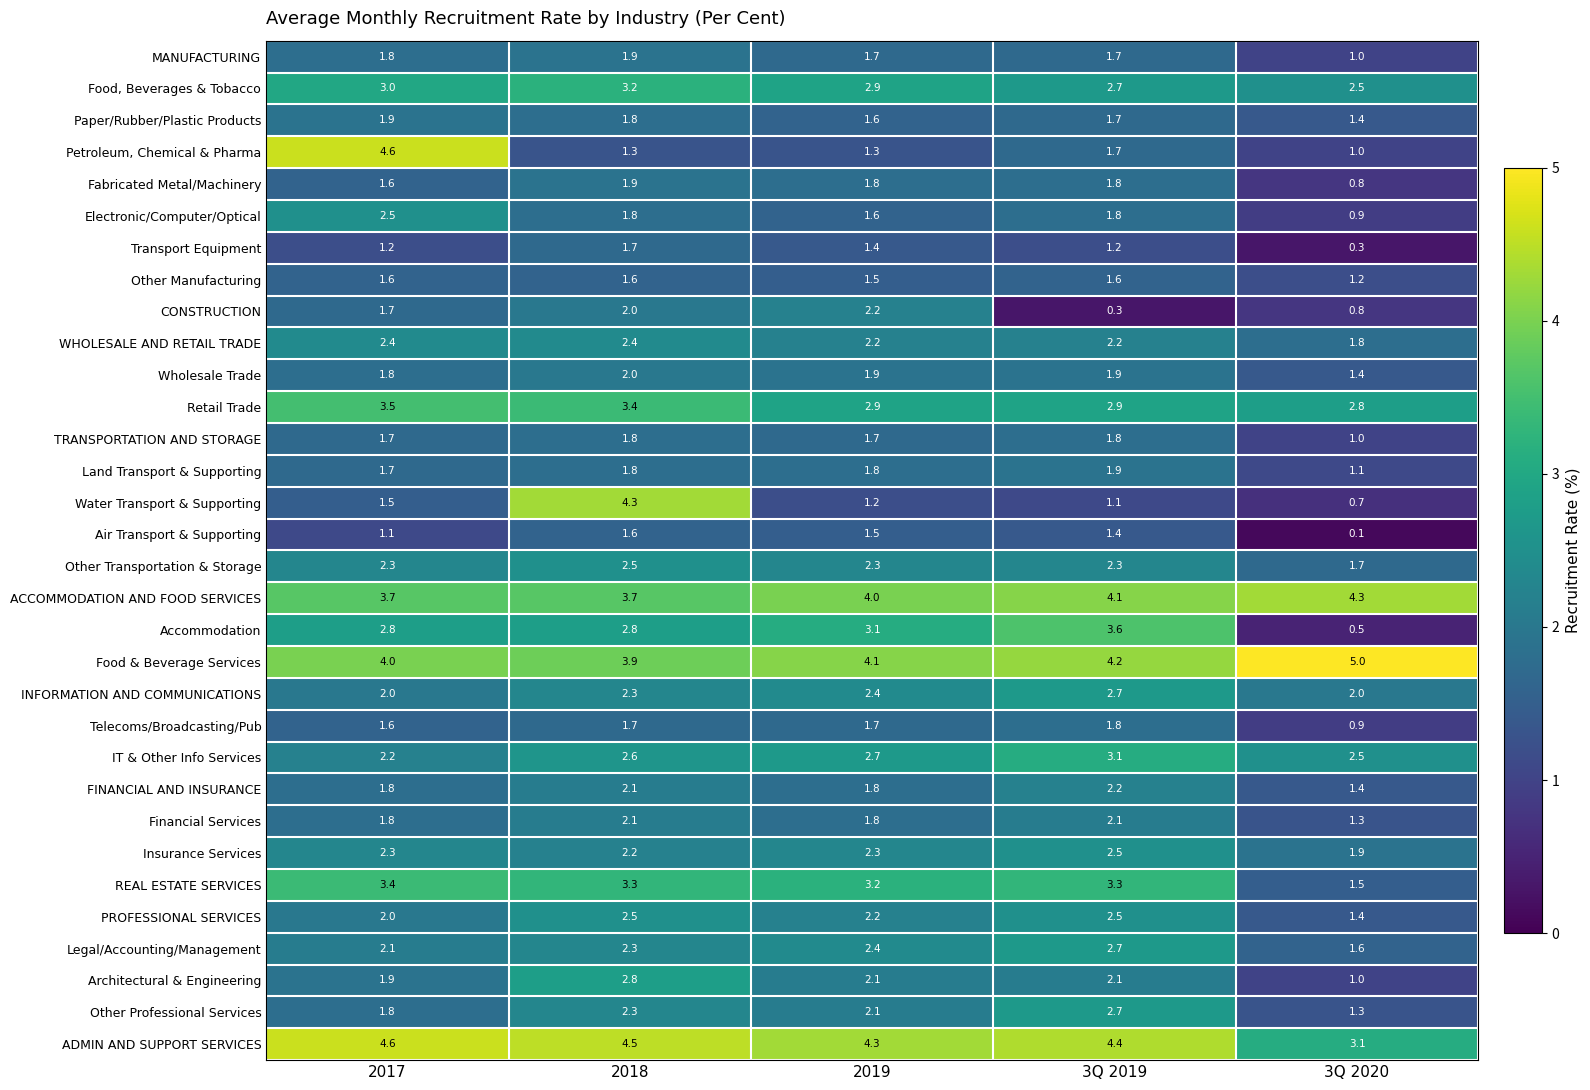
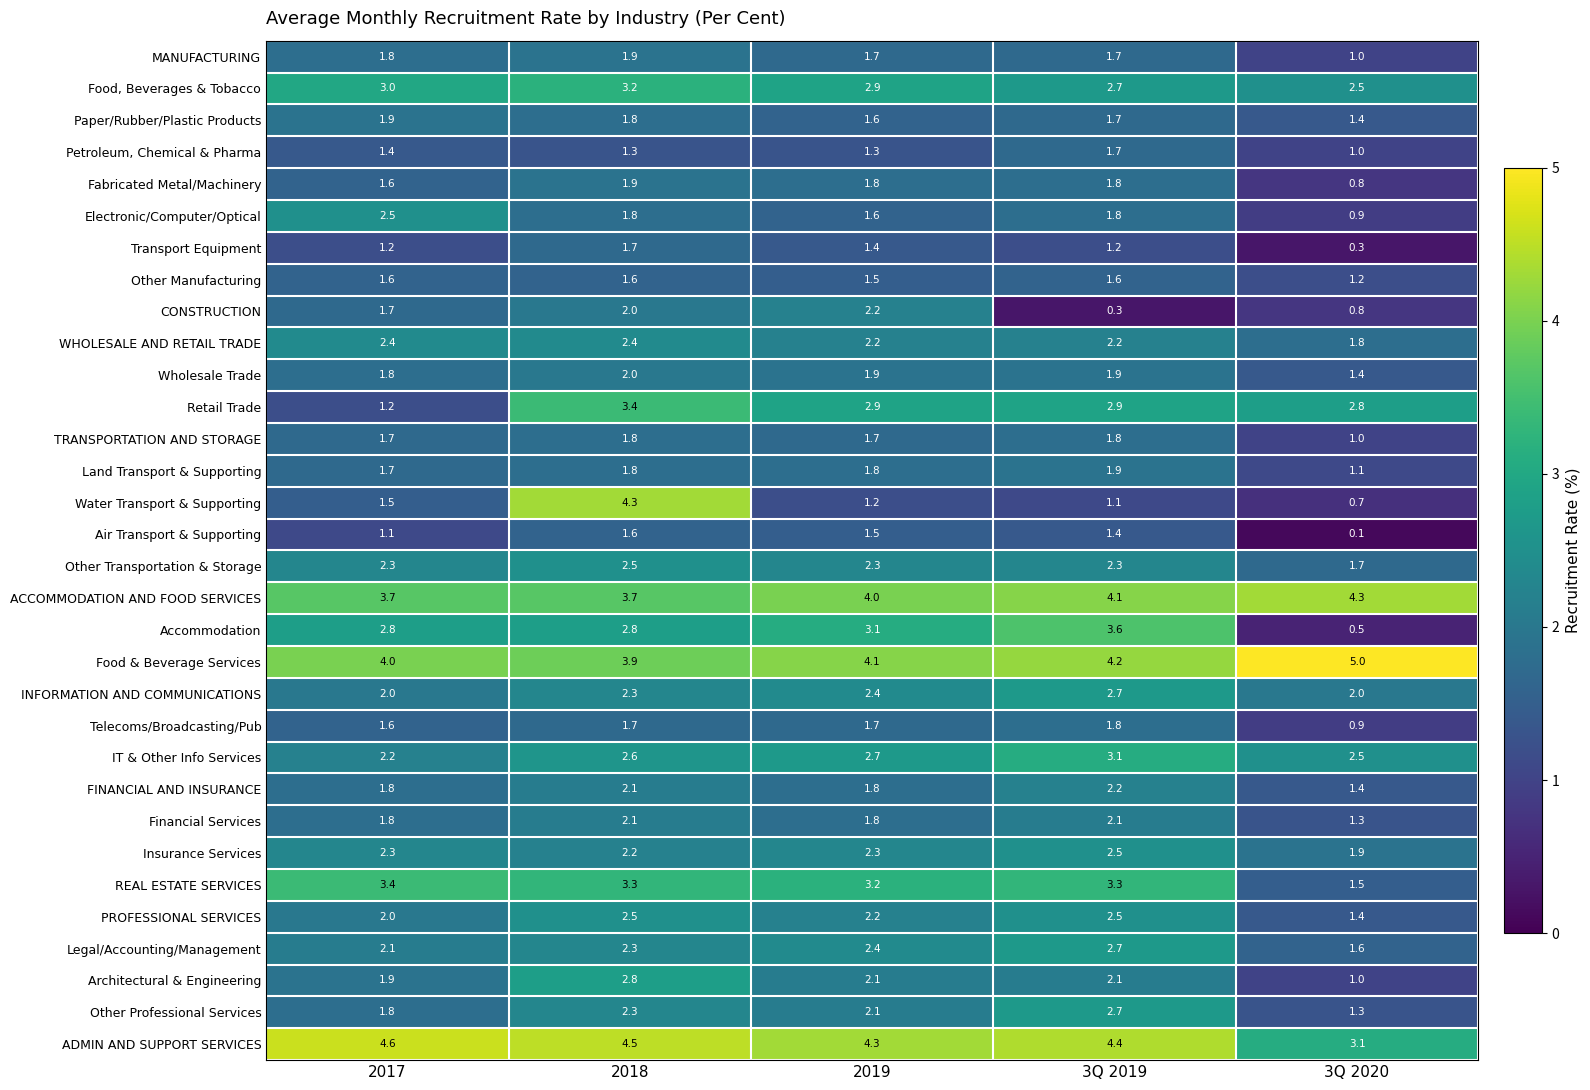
Petroleum, Chemical & Pharma, 2017: 4.6 -> 1.4
Retail Trade, 2017: 3.5 -> 1.2
